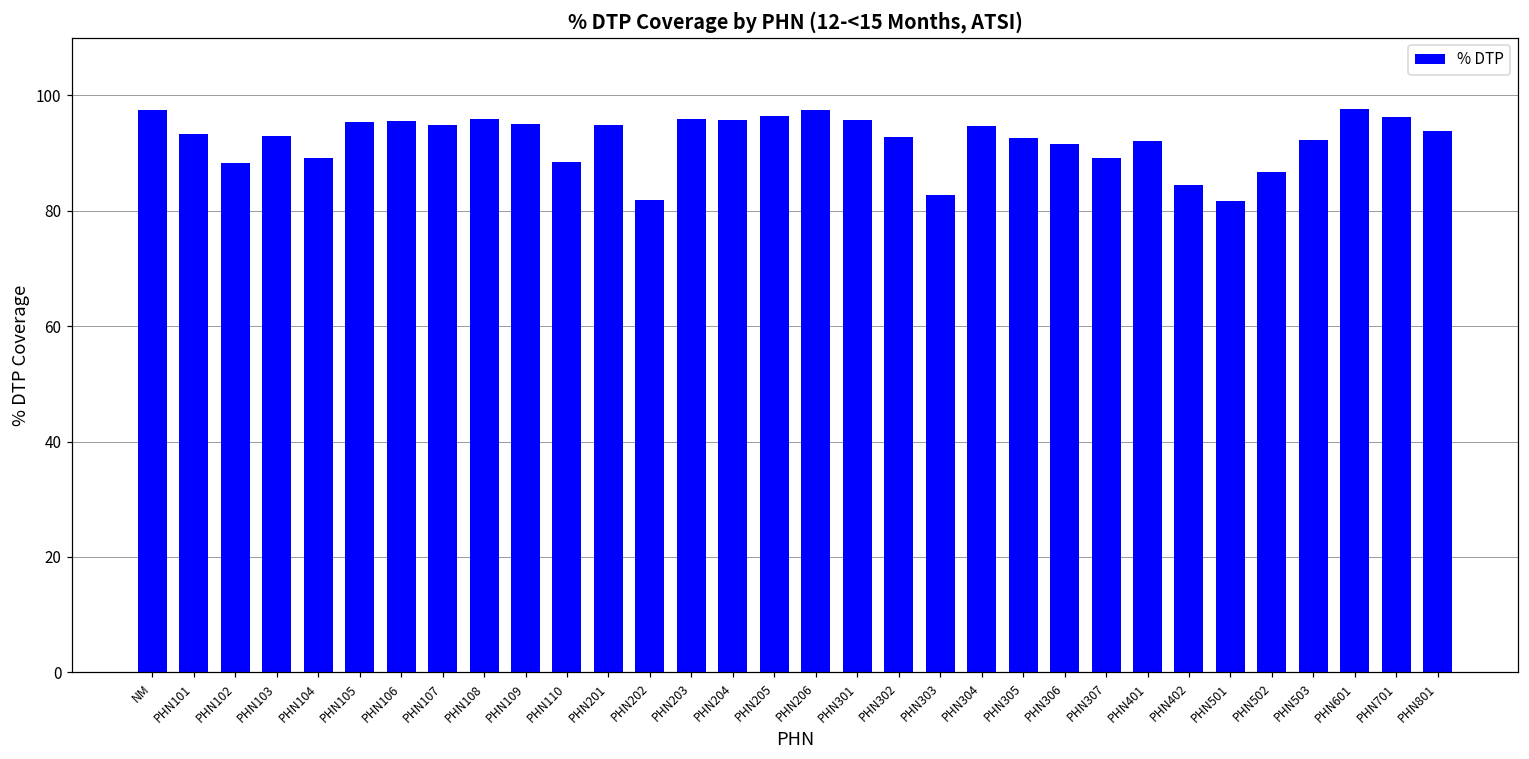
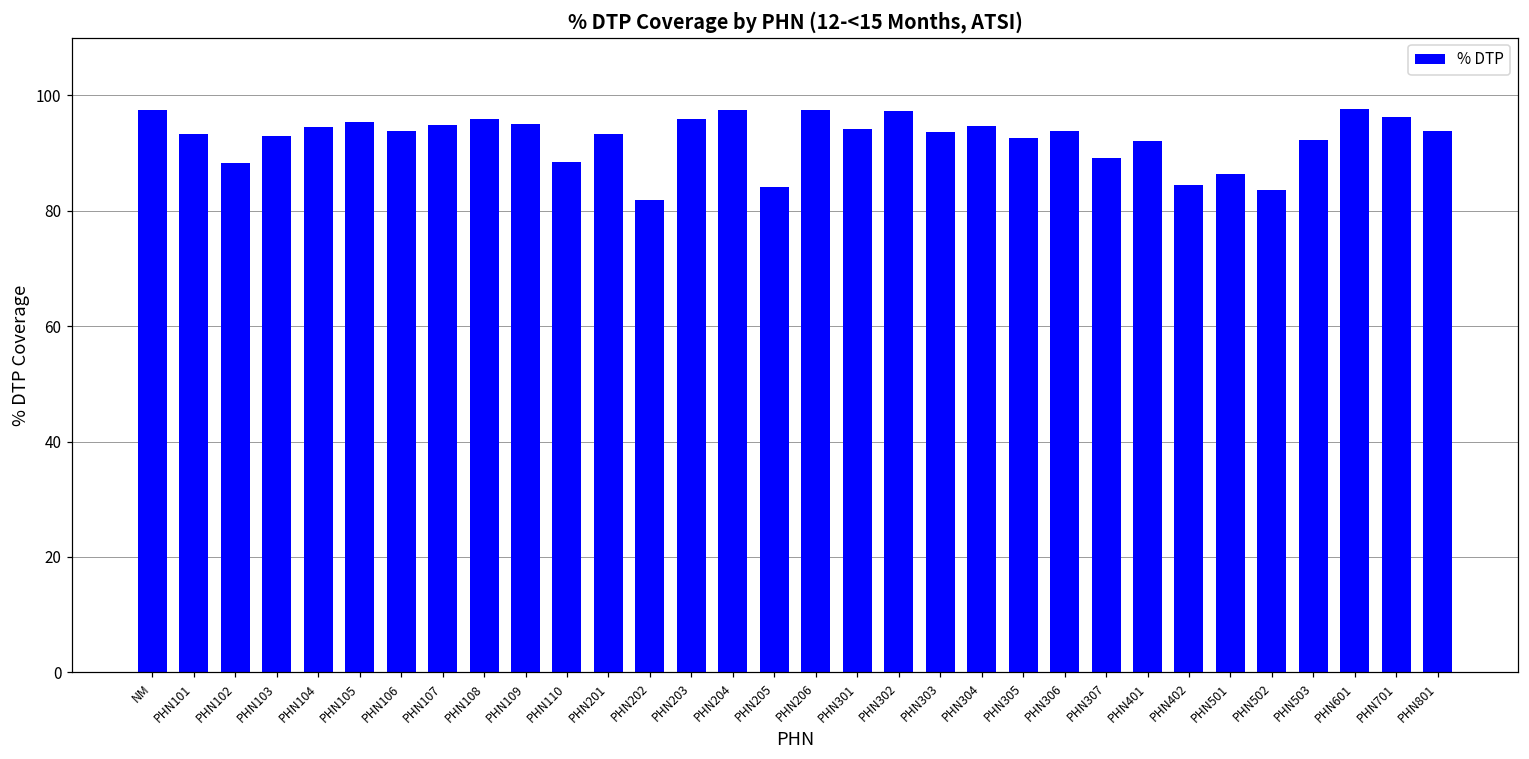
PHN104: 89 -> 95
PHN106: 96 -> 94
PHN201: 95 -> 93
PHN204: 96 -> 97
PHN205: 96 -> 84
PHN301: 96 -> 94
PHN302: 93 -> 97
PHN303: 83 -> 94
PHN306: 92 -> 94
PHN501: 82 -> 86
PHN502: 87 -> 84
